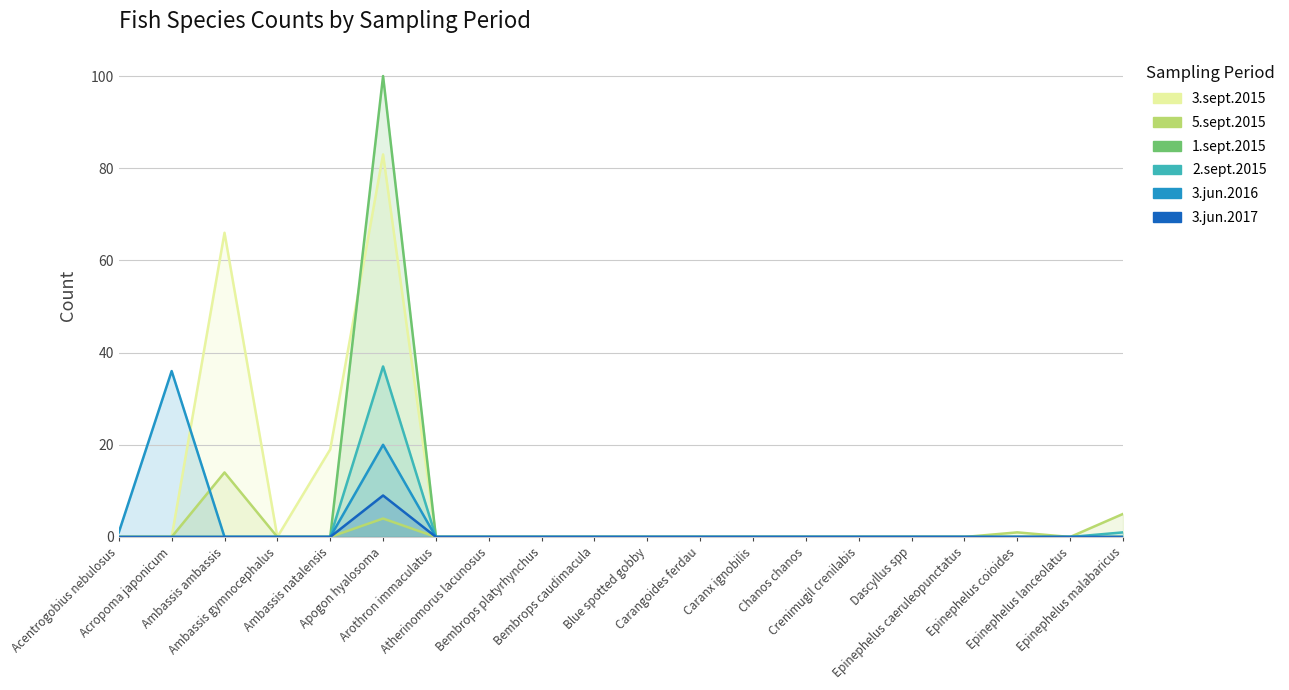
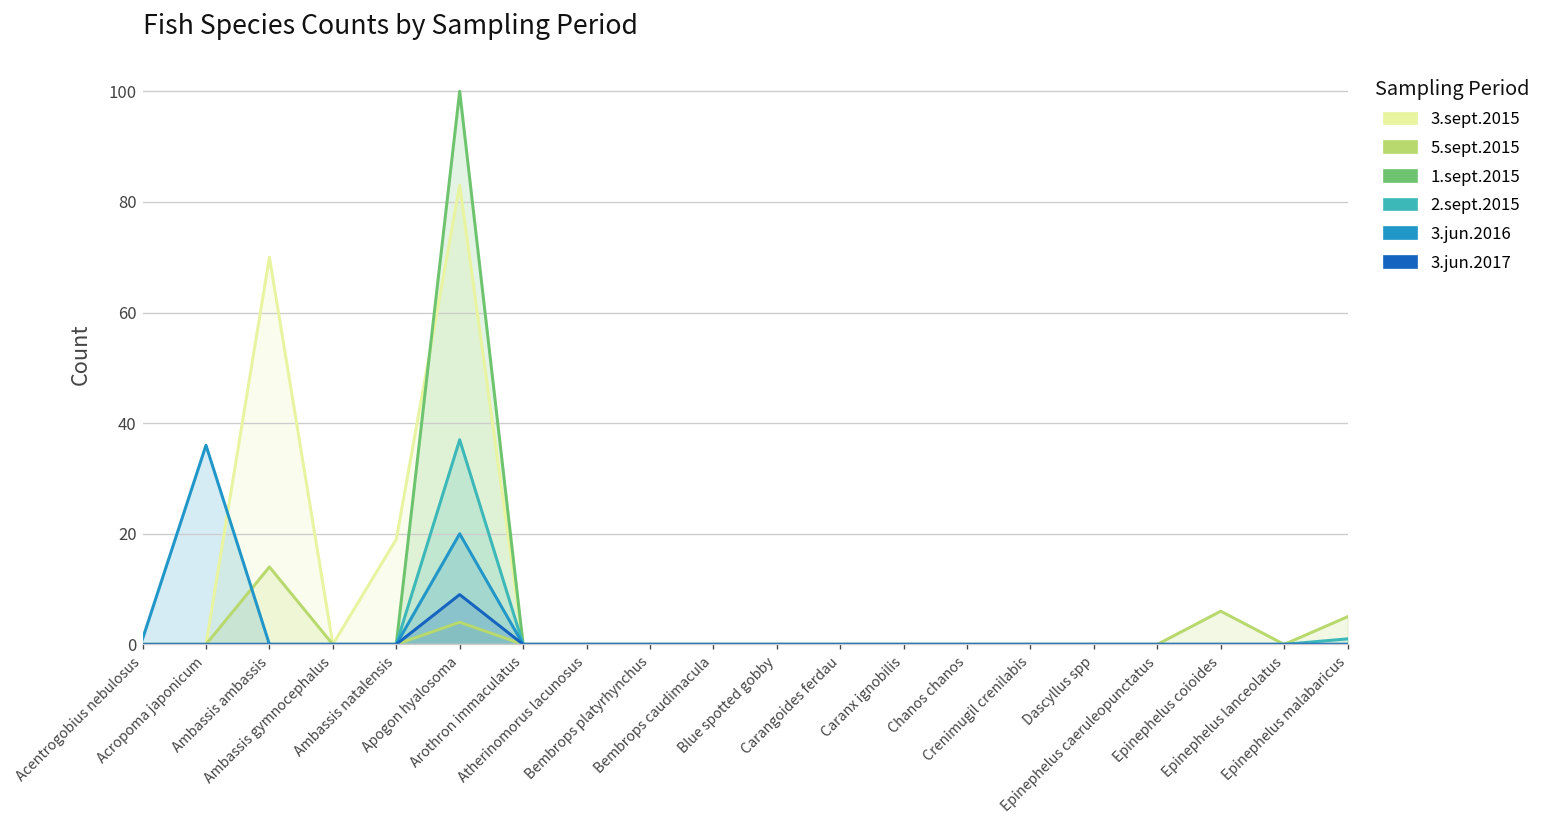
3.sept.2015, Ambassis ambassis: 66 -> 70
5.sept.2015, Epinephelus coioides: 1 -> 6
